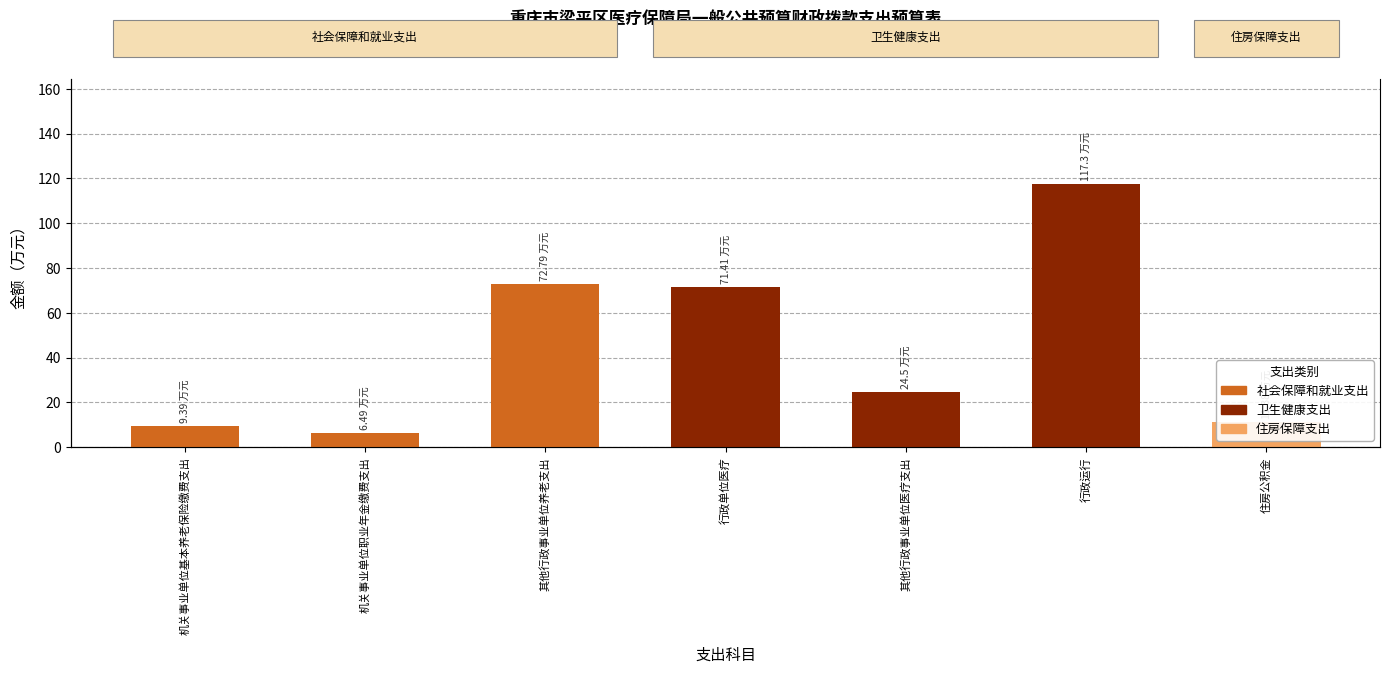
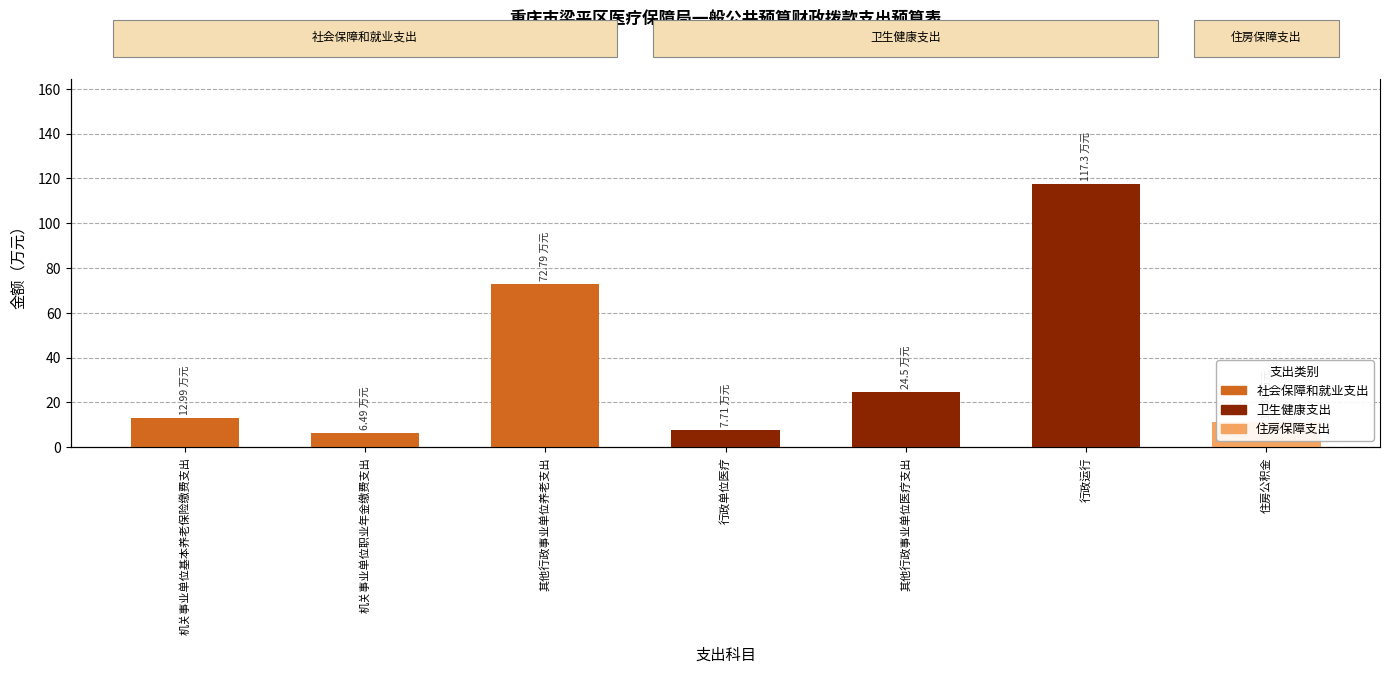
机关事业单位基本养老保险缴费支出: 9.39 -> 12.99
行政单位医疗: 71.41 -> 7.71
